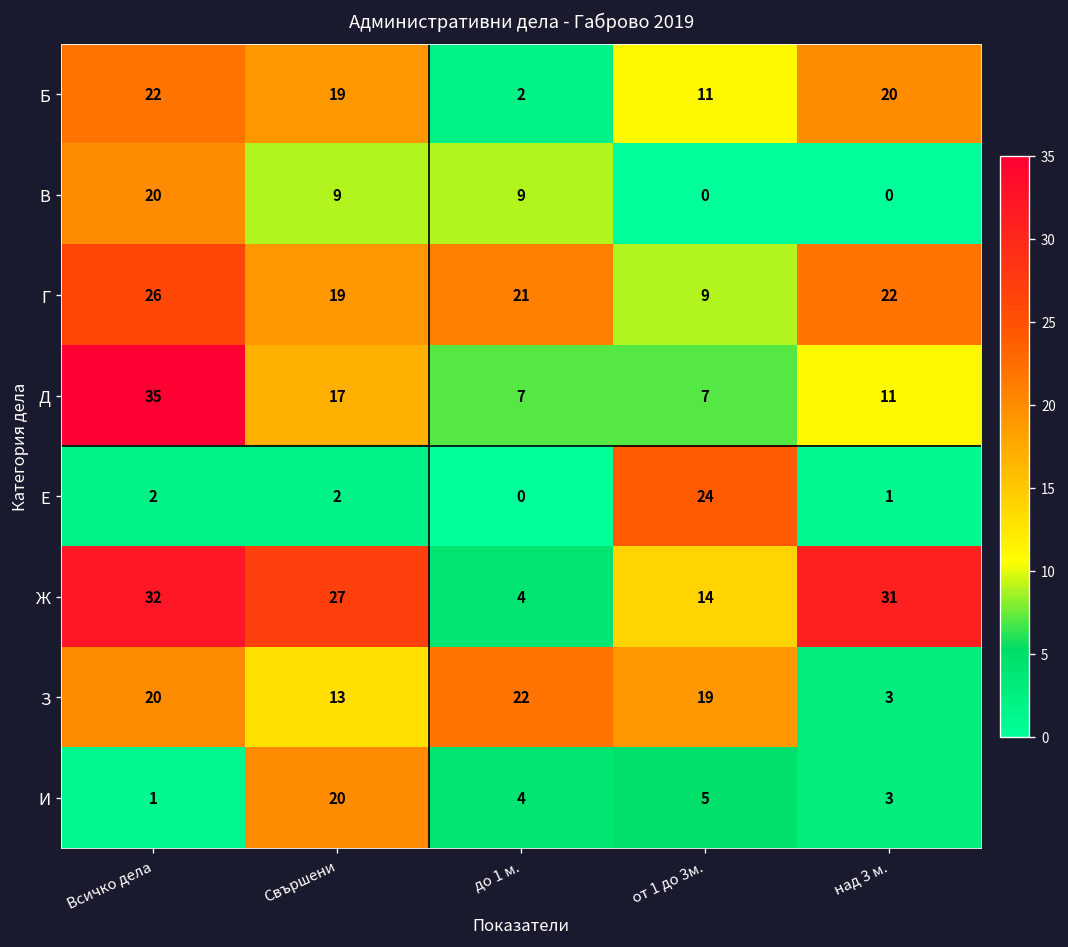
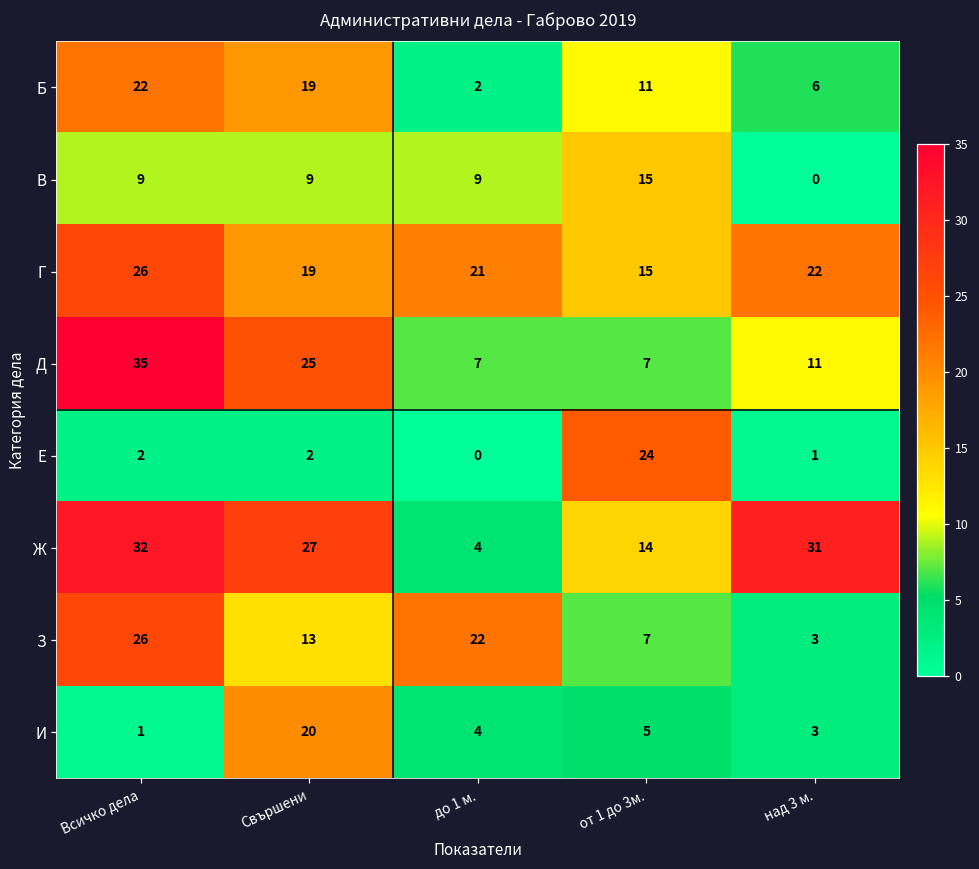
Б, над 3 м.: 20 -> 6
В, Всичко дела: 20 -> 9
В, от 1 до 3м.: 0 -> 15
Г, от 1 до 3м.: 9 -> 15
Д, Свършени: 17 -> 25
З, Всичко дела: 20 -> 26
З, от 1 до 3м.: 19 -> 7
